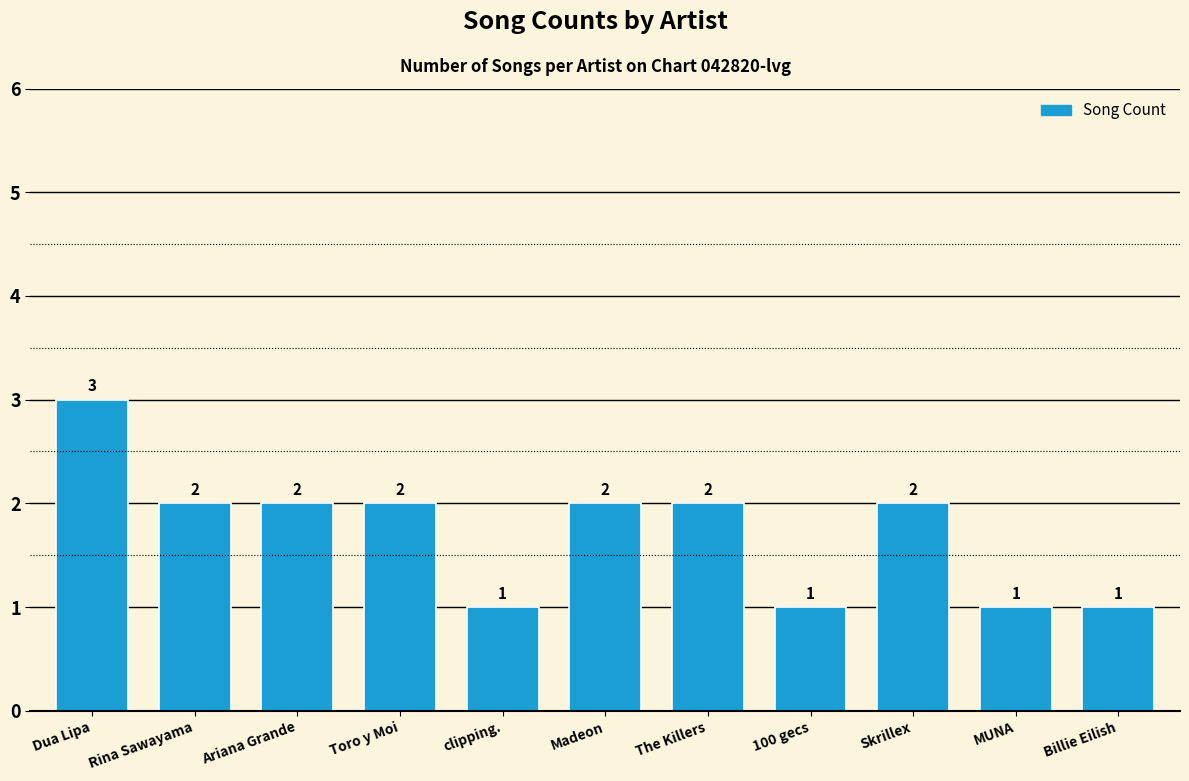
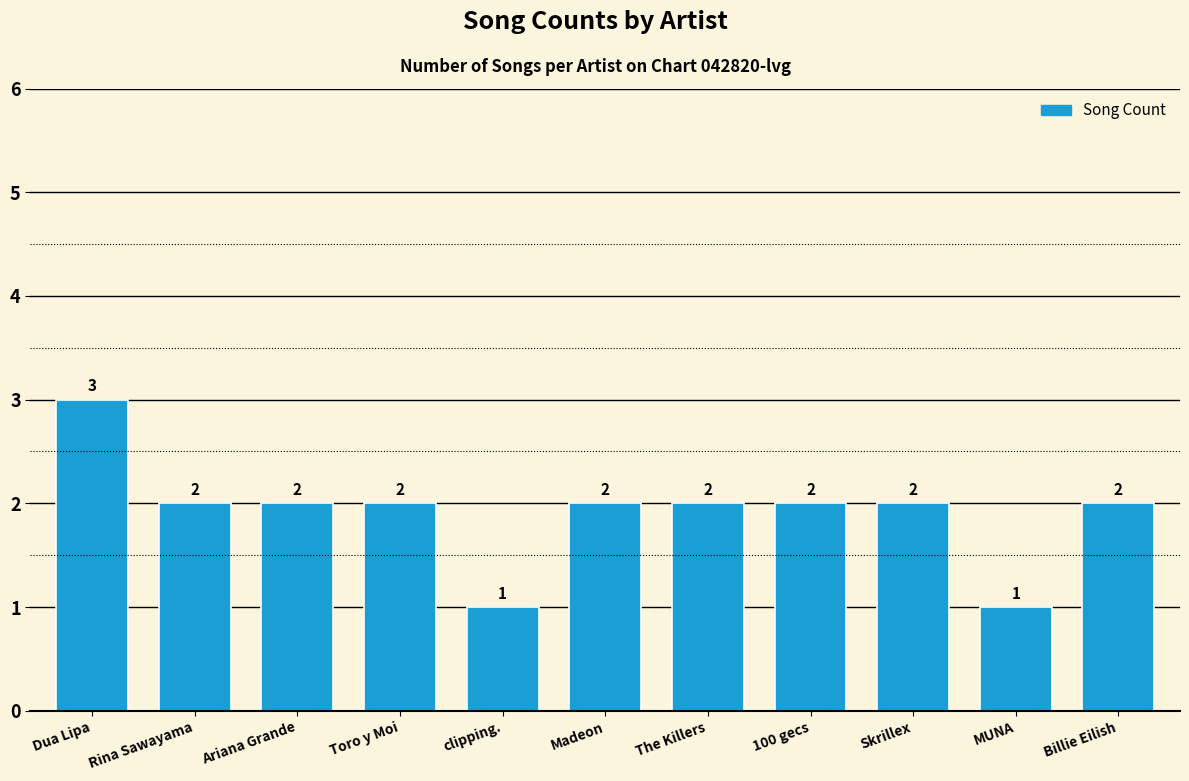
100 gecs: 1 -> 2
Billie Eilish: 1 -> 2
